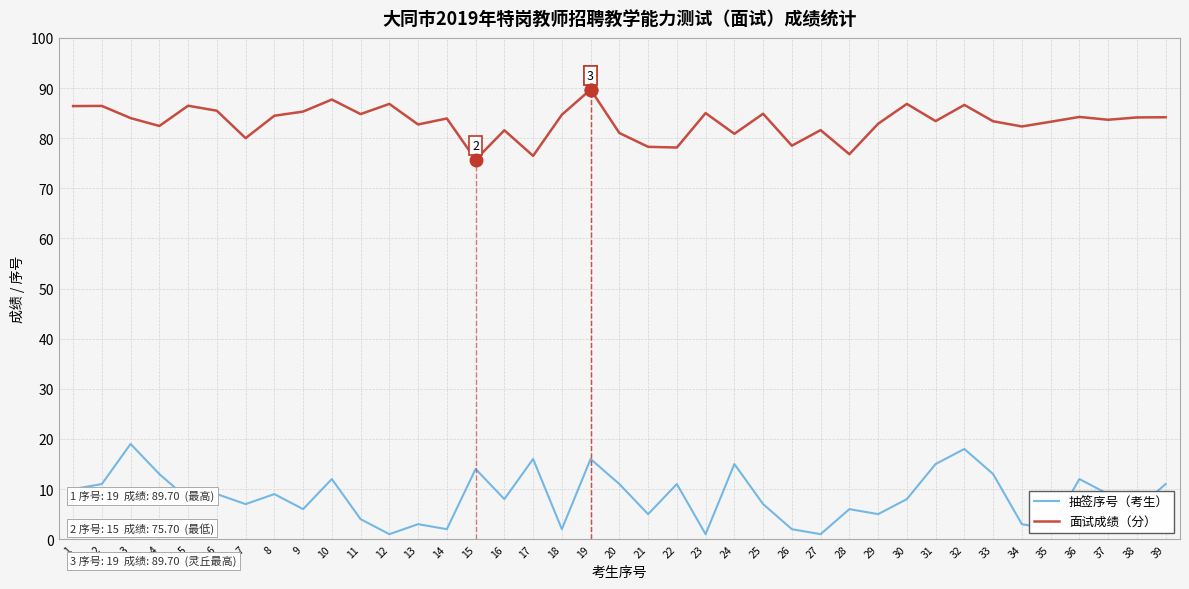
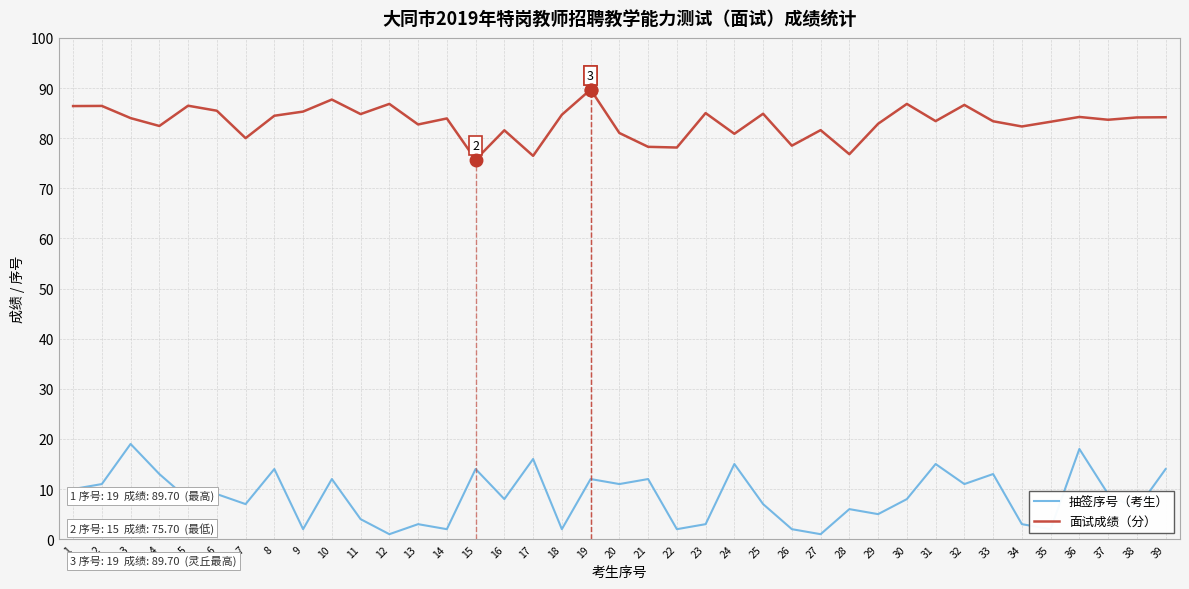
抽签序号（考生）, 8: 9 -> 14
抽签序号（考生）, 9: 6 -> 2
抽签序号（考生）, 19: 16 -> 12
抽签序号（考生）, 21: 5 -> 12
抽签序号（考生）, 22: 11 -> 2
抽签序号（考生）, 23: 1 -> 3
抽签序号（考生）, 32: 18 -> 11
抽签序号（考生）, 36: 12 -> 18
抽签序号（考生）, 39: 11 -> 14
